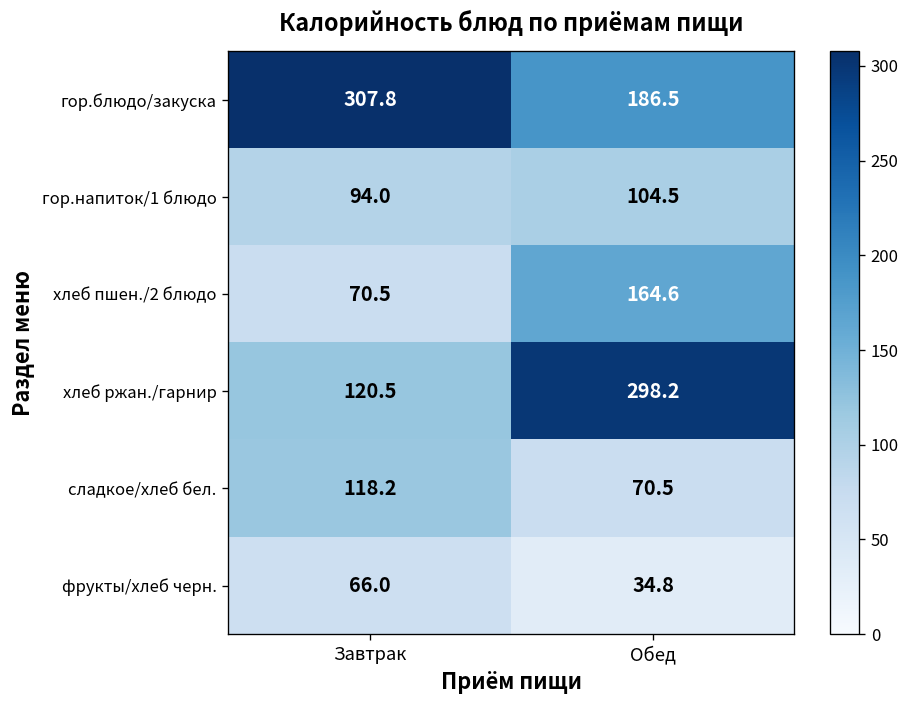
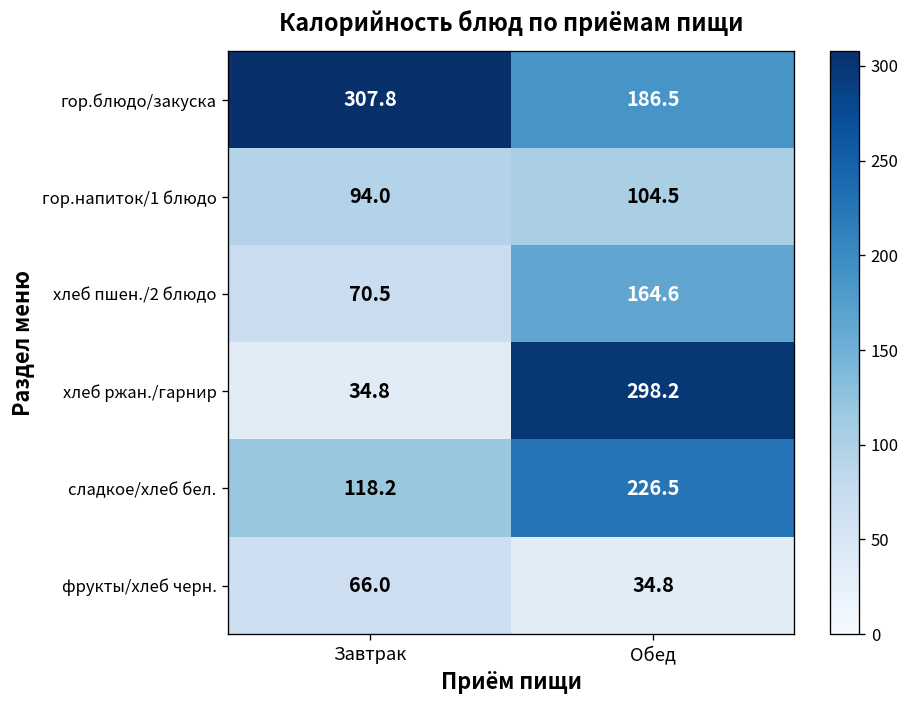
хлеб ржан./гарнир, Завтрак: 120.5 -> 34.8
сладкое/хлеб бел., Обед: 70.5 -> 226.5
